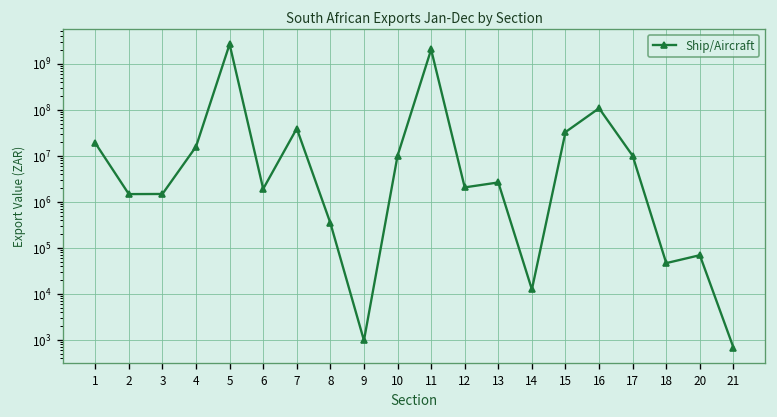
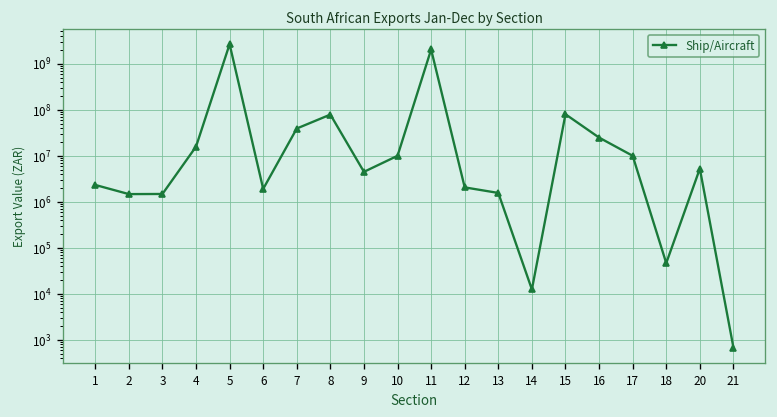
1: 20000000 -> 2000000
8: 300000 -> 80000000
9: 1000 -> 4000000
13: 3000000 -> 1600000
15: 30000000 -> 80000000
16: 110000000 -> 20000000
20: 70000 -> 5000000
